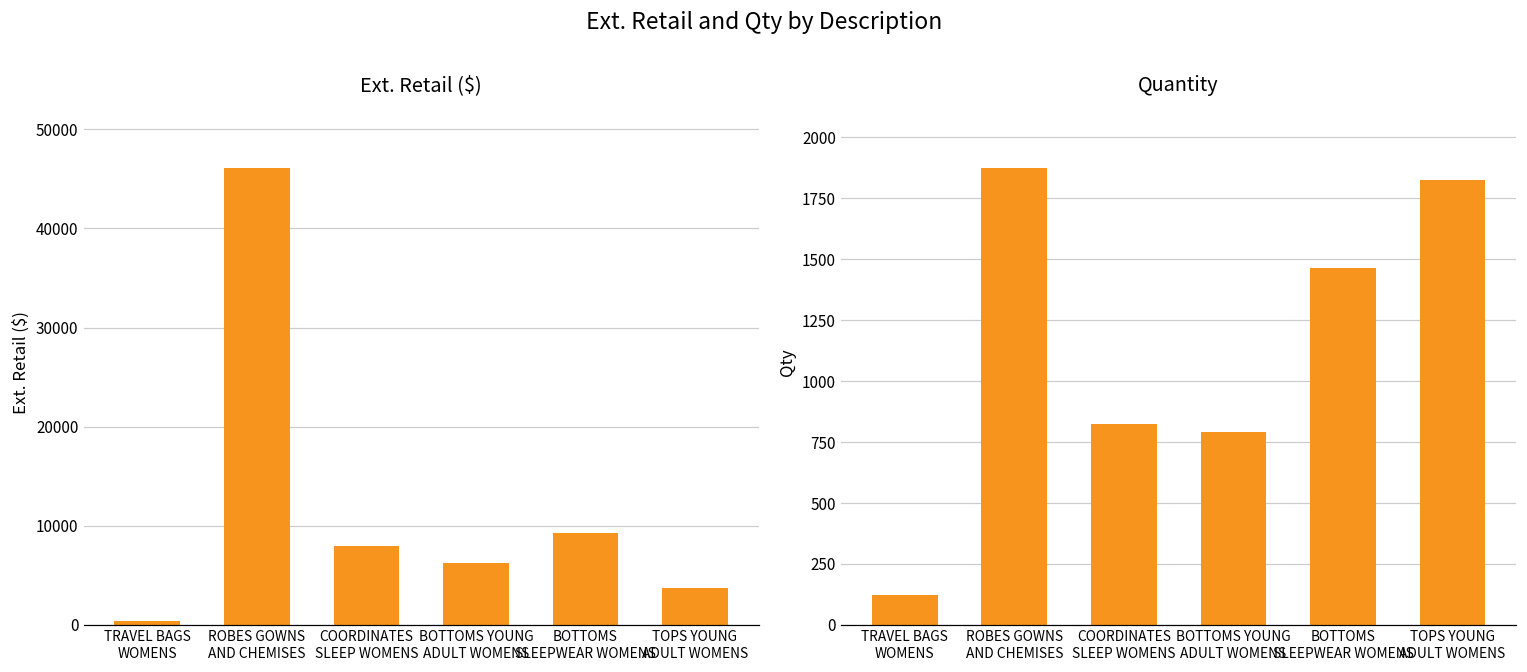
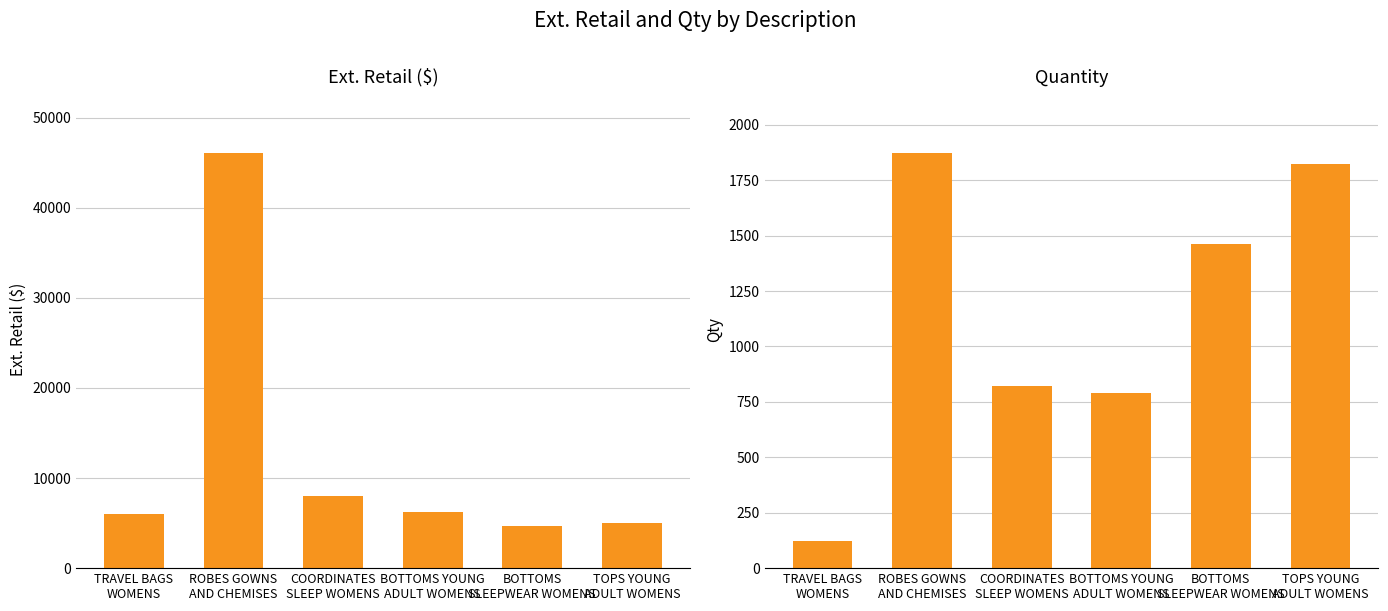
Ext. Retail ($), TRAVEL BAGS WOMENS: 0 -> 6000
Ext. Retail ($), BOTTOMS SLEEPWEAR WOMENS: 9000 -> 5000
Ext. Retail ($), TOPS YOUNG ADULT WOMENS: 4000 -> 5000
